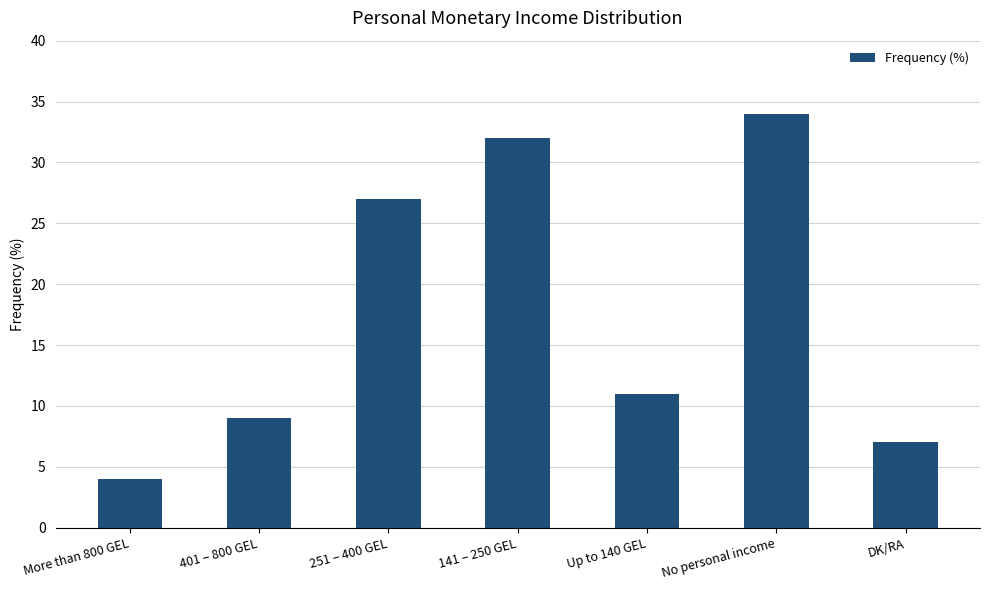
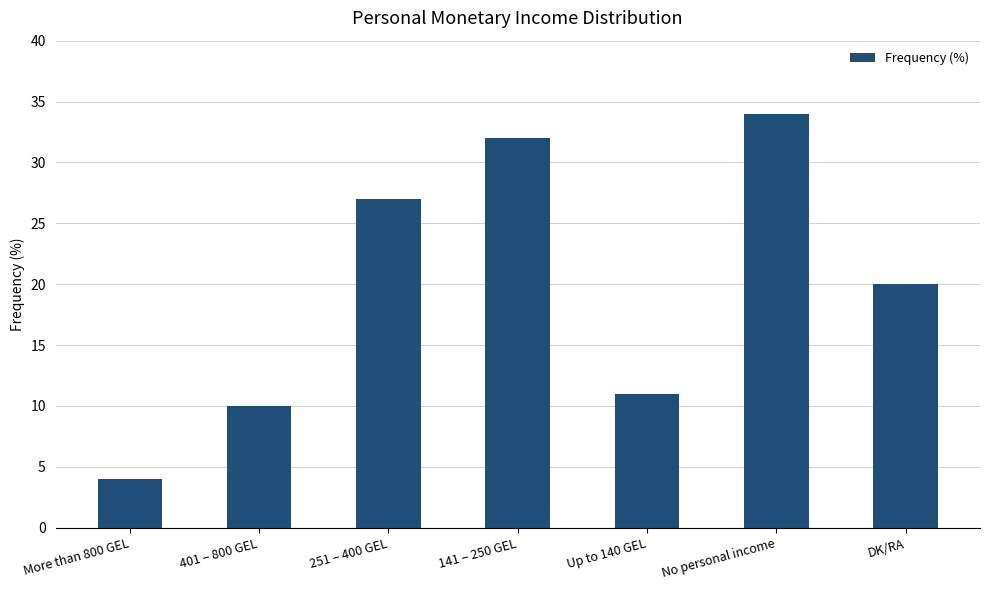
401 – 800 GEL: 9 -> 10
DK/RA: 7 -> 20
